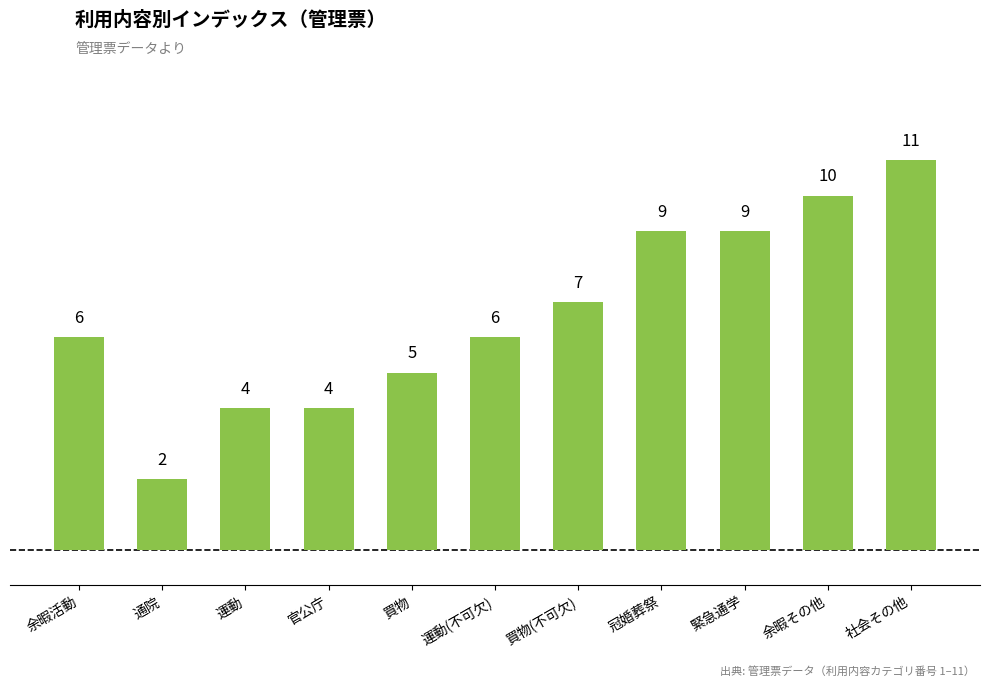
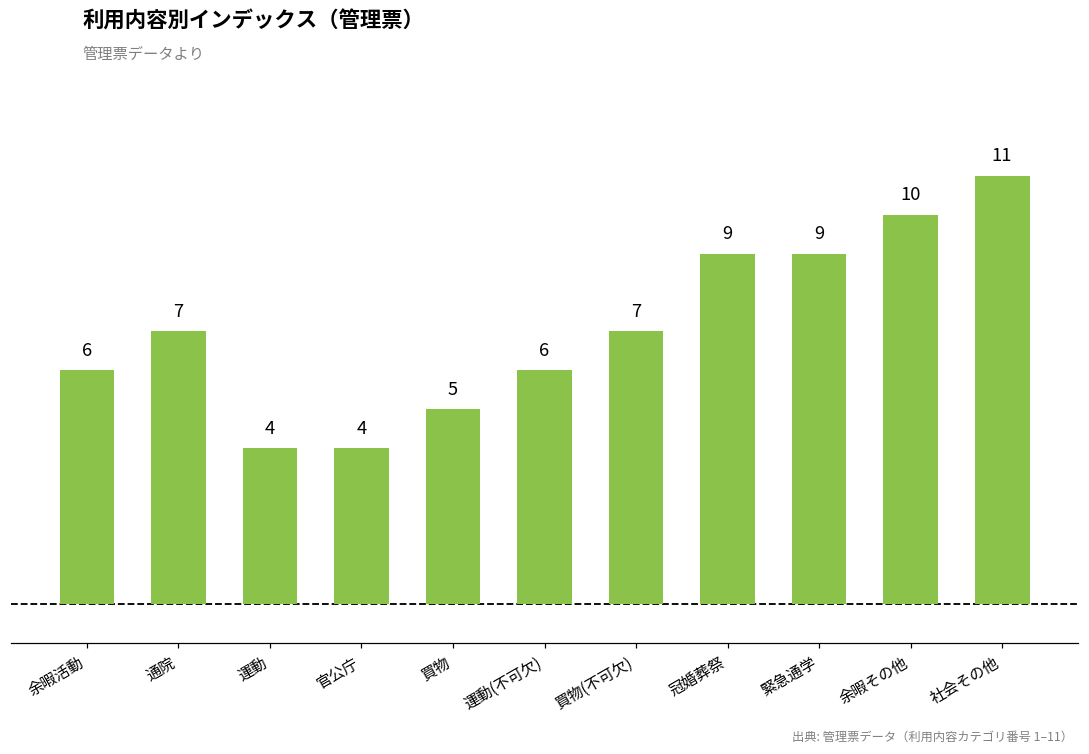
通院: 2 -> 7
